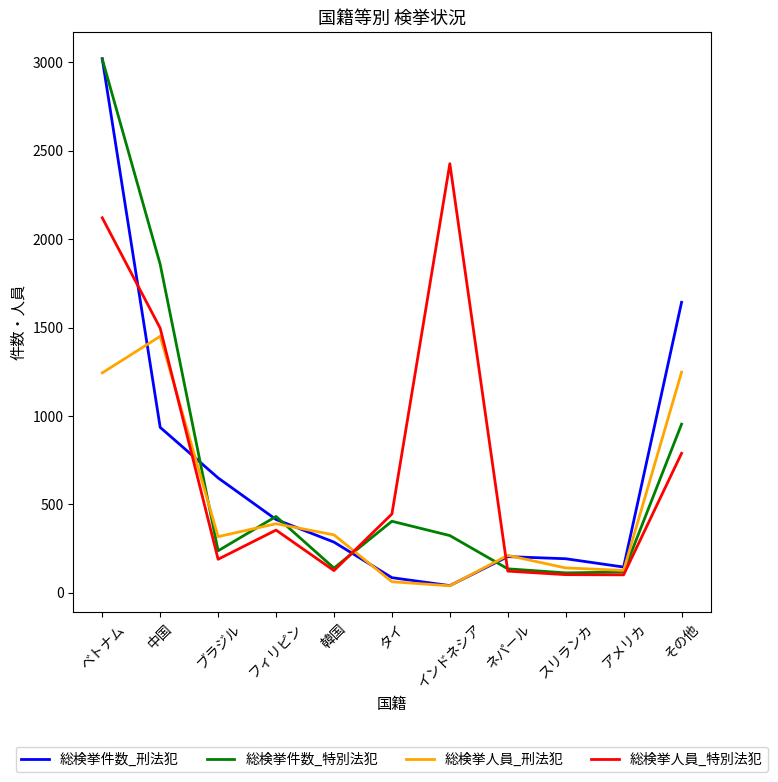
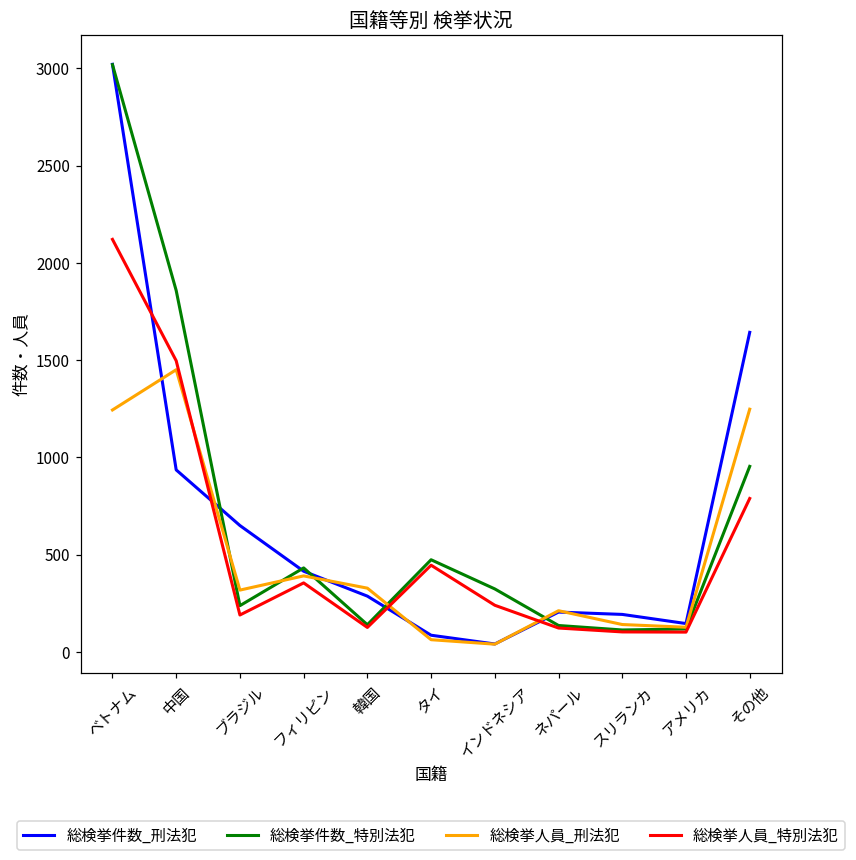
総検挙件数_特別法犯, タイ: 410 -> 470
総検挙人員_特別法犯, インドネシア: 2430 -> 240
